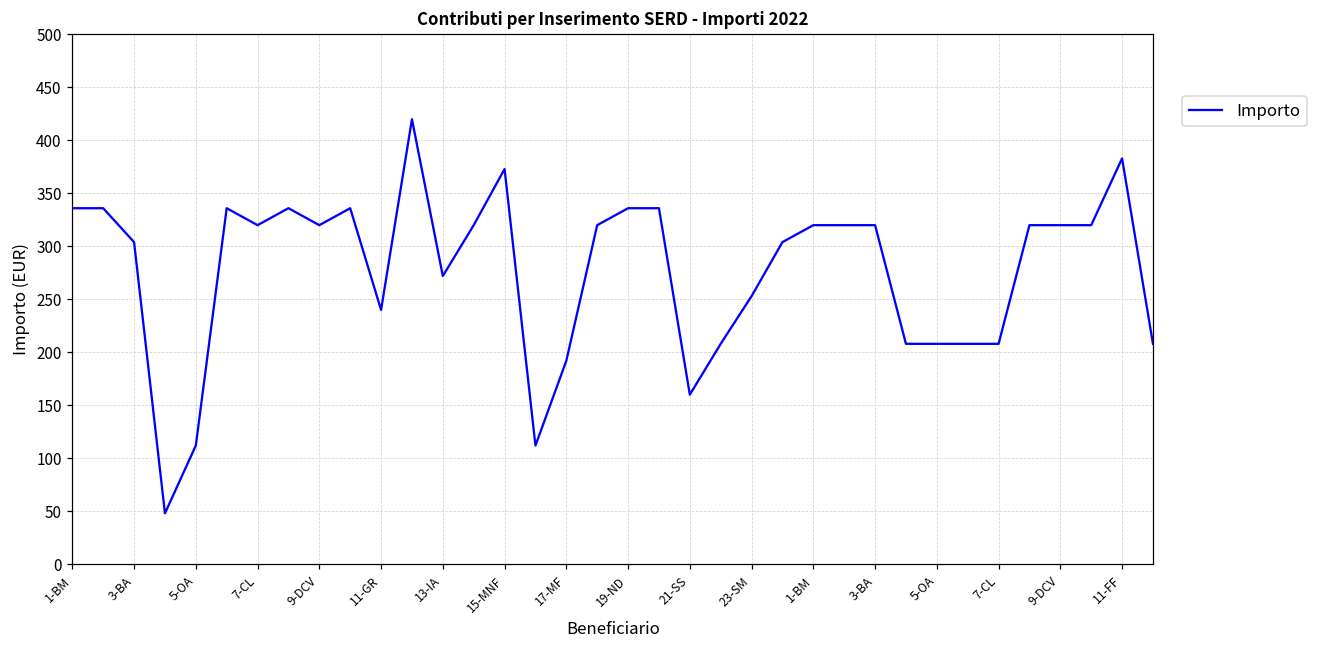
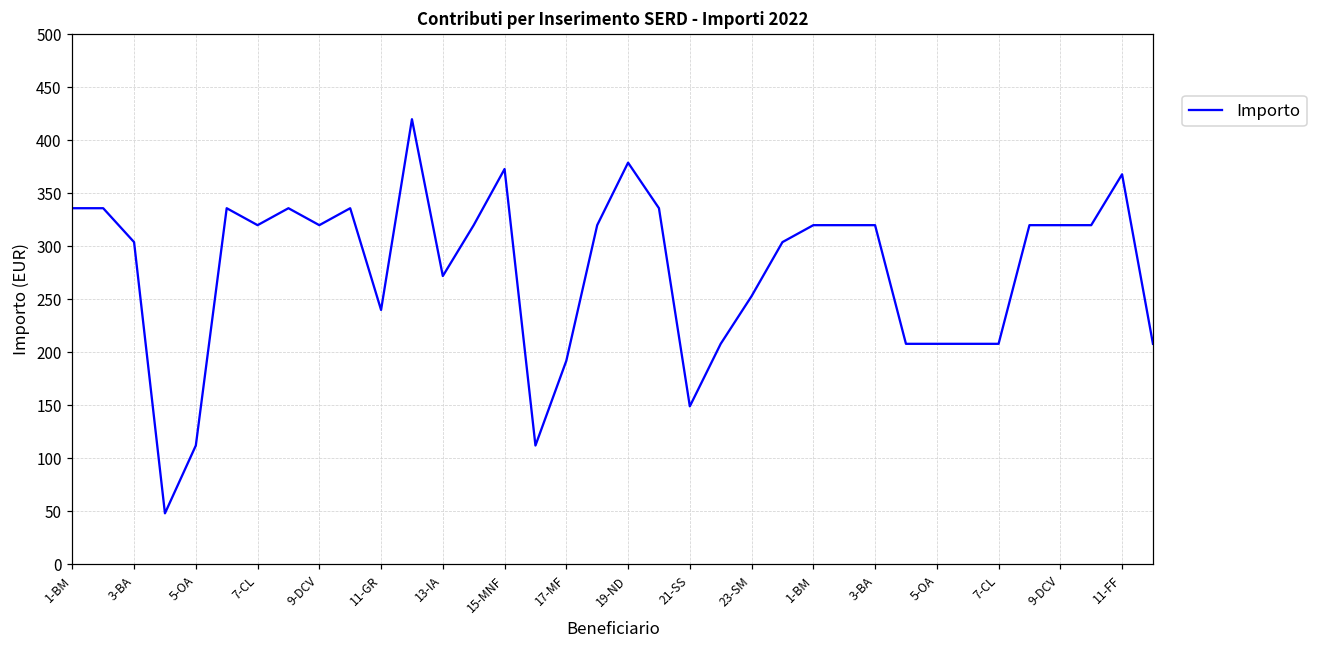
19-ND: 340 -> 380
21-SS: 160 -> 150
11-FF: 380 -> 370
